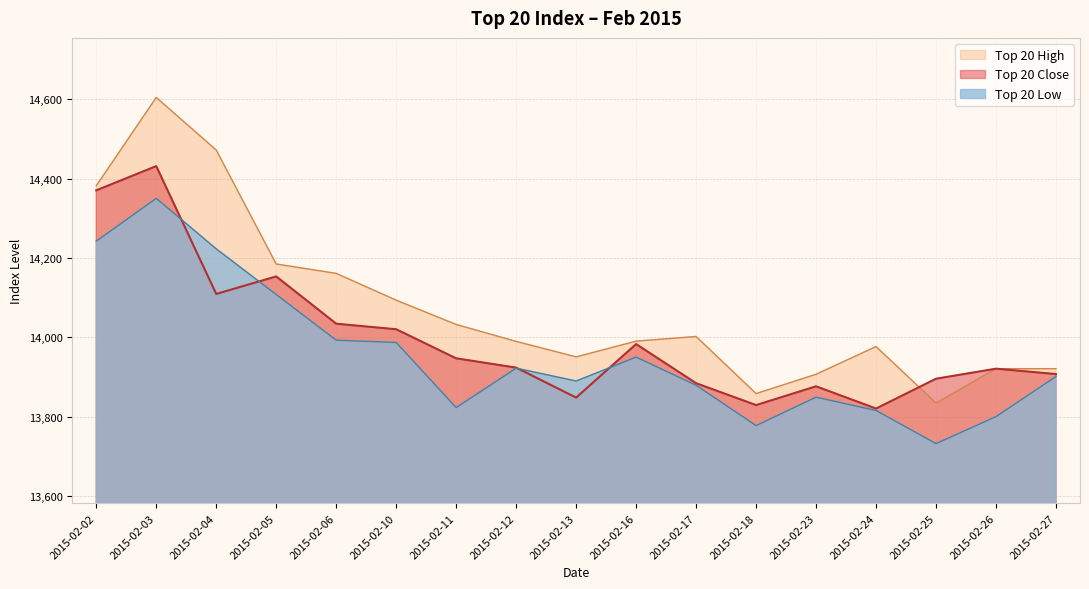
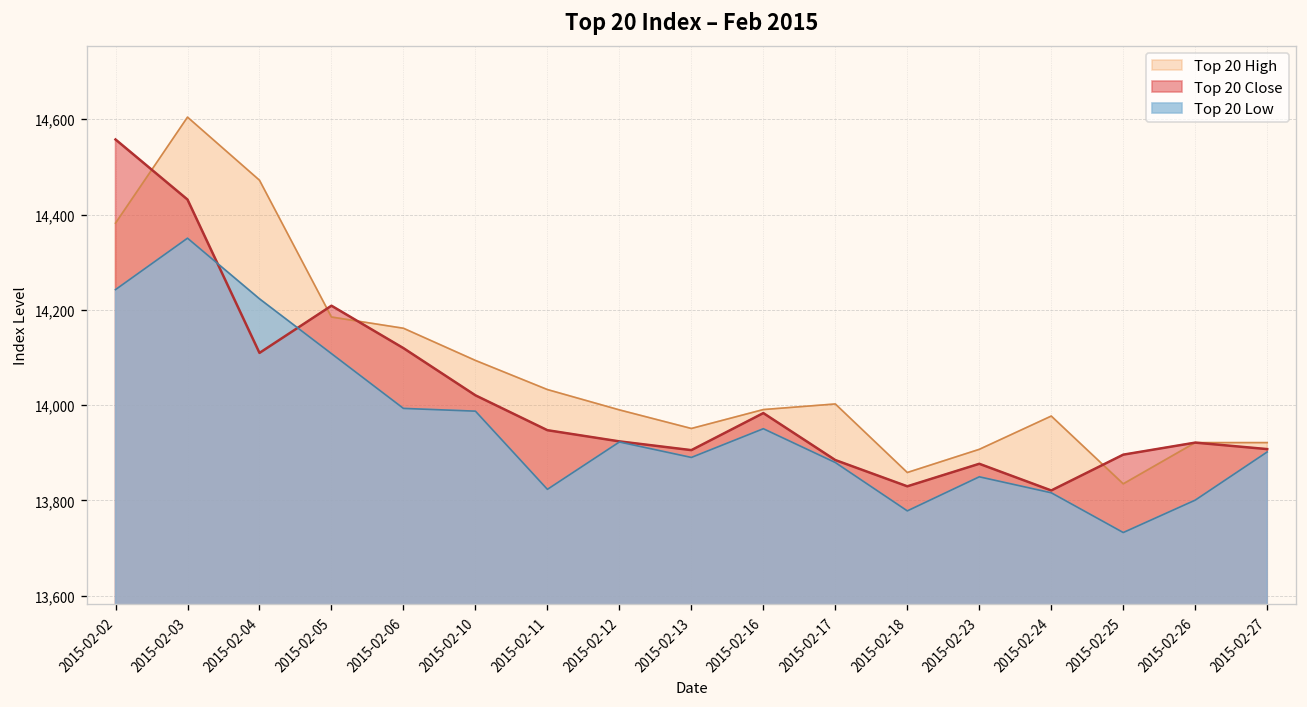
Top 20 Close, 2015-02-02: 14,370 -> 14,560
Top 20 Close, 2015-02-05: 14,150 -> 14,210
Top 20 Close, 2015-02-06: 14,030 -> 14,120
Top 20 Close, 2015-02-13: 13,850 -> 13,910
